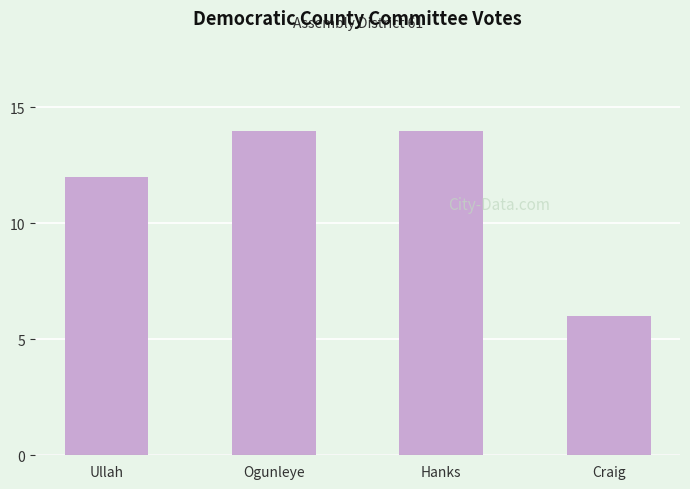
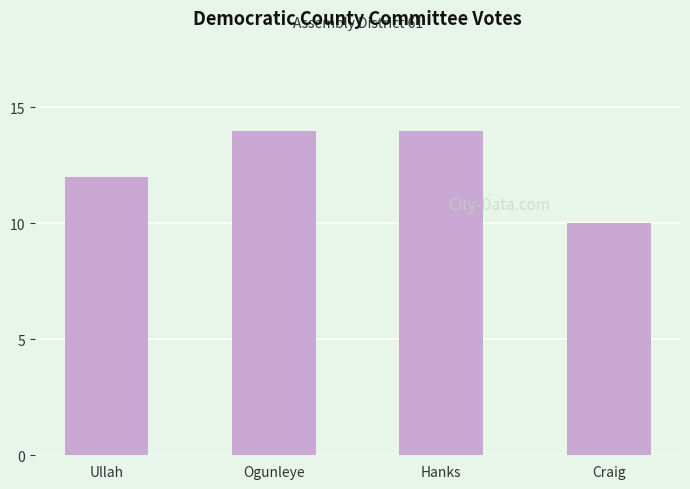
Craig: 6 -> 10
